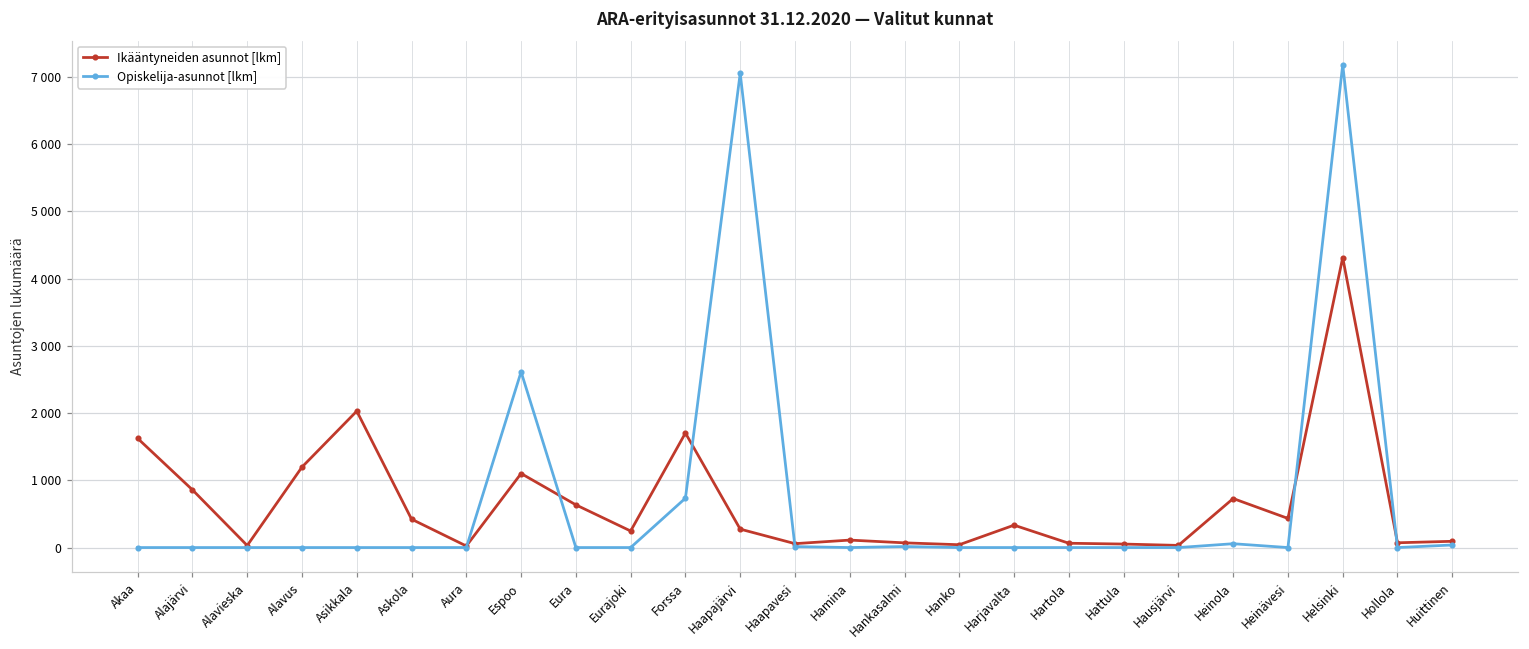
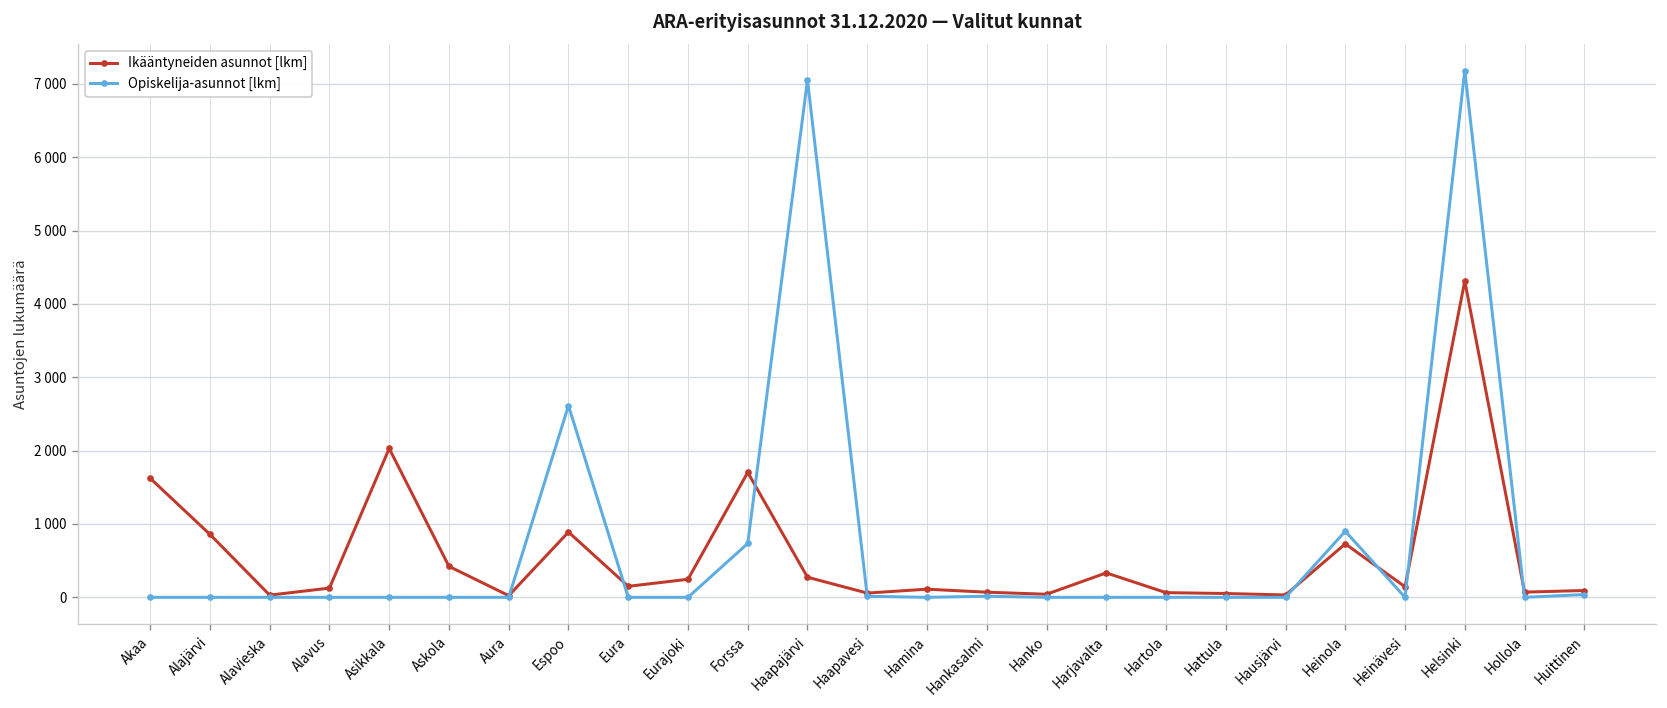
Ikääntyneiden asunnot [lkm], Alavus: 1200 -> 100
Ikääntyneiden asunnot [lkm], Espoo: 1100 -> 900
Ikääntyneiden asunnot [lkm], Eura: 600 -> 200
Opiskelija-asunnot [lkm], Heinola: 100 -> 900
Ikääntyneiden asunnot [lkm], Heinävesi: 400 -> 100
